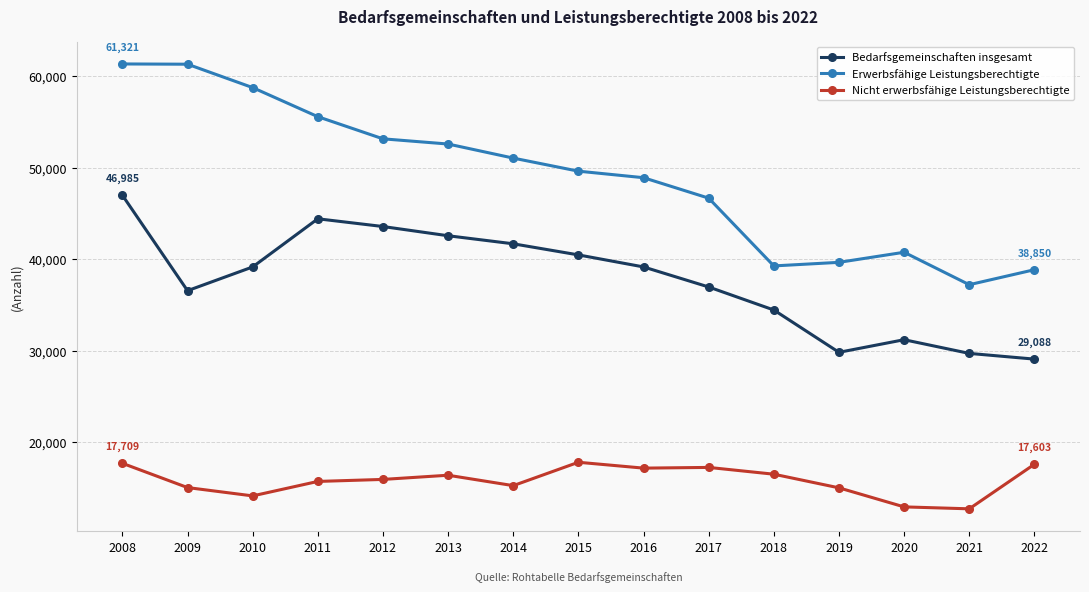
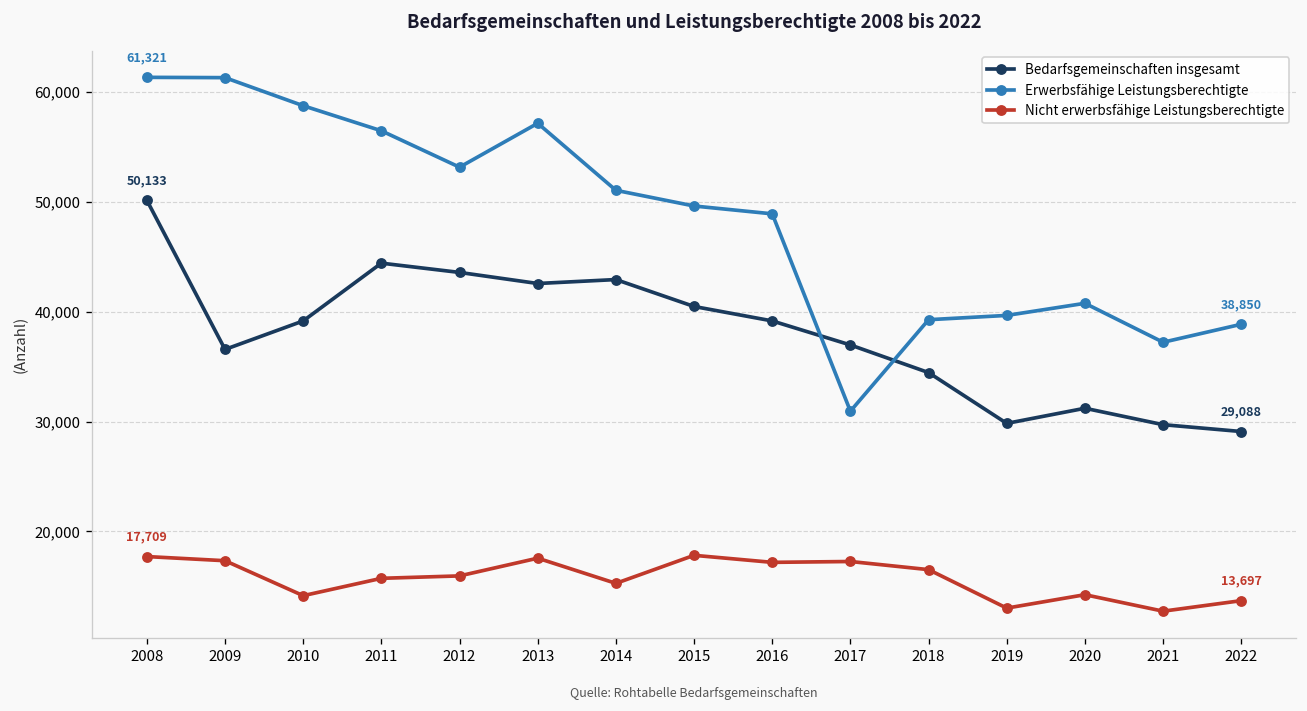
Bedarfsgemeinschaften insgesamt, 2008: 46,985 -> 50,133
Nicht erwerbsfähige Leistungsberechtigte, 2009: 15,000 -> 17,000
Erwerbsfähige Leistungsberechtigte, 2011: 55,600 -> 56,500
Erwerbsfähige Leistungsberechtigte, 2013: 53,000 -> 57,000
Nicht erwerbsfähige Leistungsberechtigte, 2013: 16,000 -> 18,000
Bedarfsgemeinschaften insgesamt, 2014: 42,000 -> 43,000
Erwerbsfähige Leistungsberechtigte, 2017: 47,000 -> 31,000
Nicht erwerbsfähige Leistungsberechtigte, 2019: 15,000 -> 13,000
Nicht erwerbsfähige Leistungsberechtigte, 2020: 13,000 -> 14,000
Nicht erwerbsfähige Leistungsberechtigte, 2022: 17,603 -> 13,697
